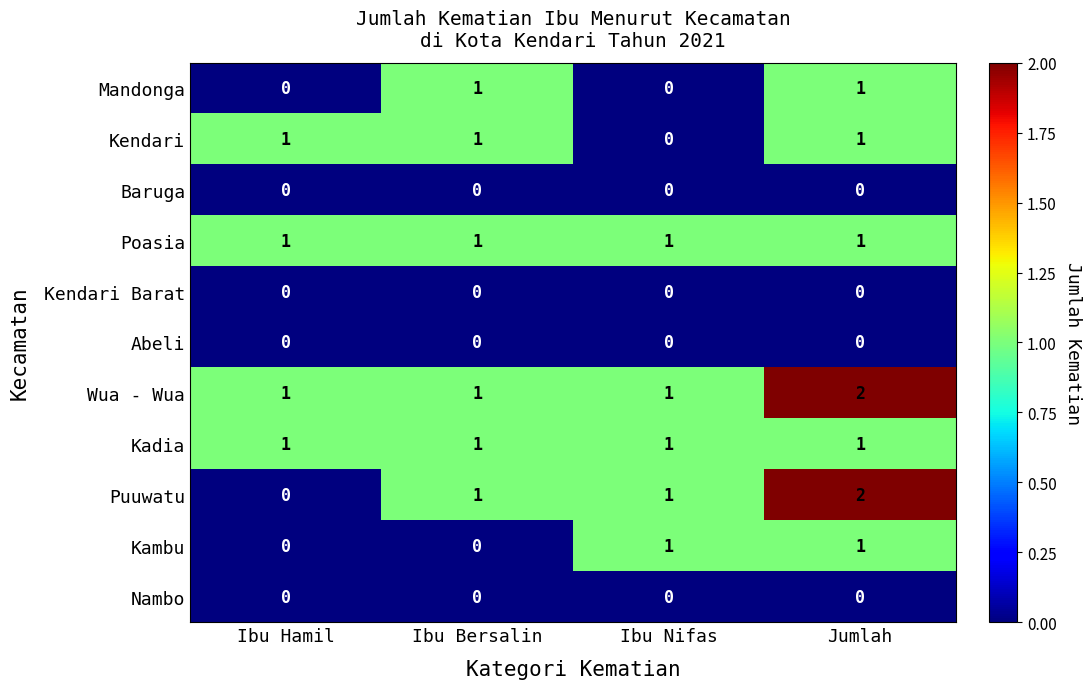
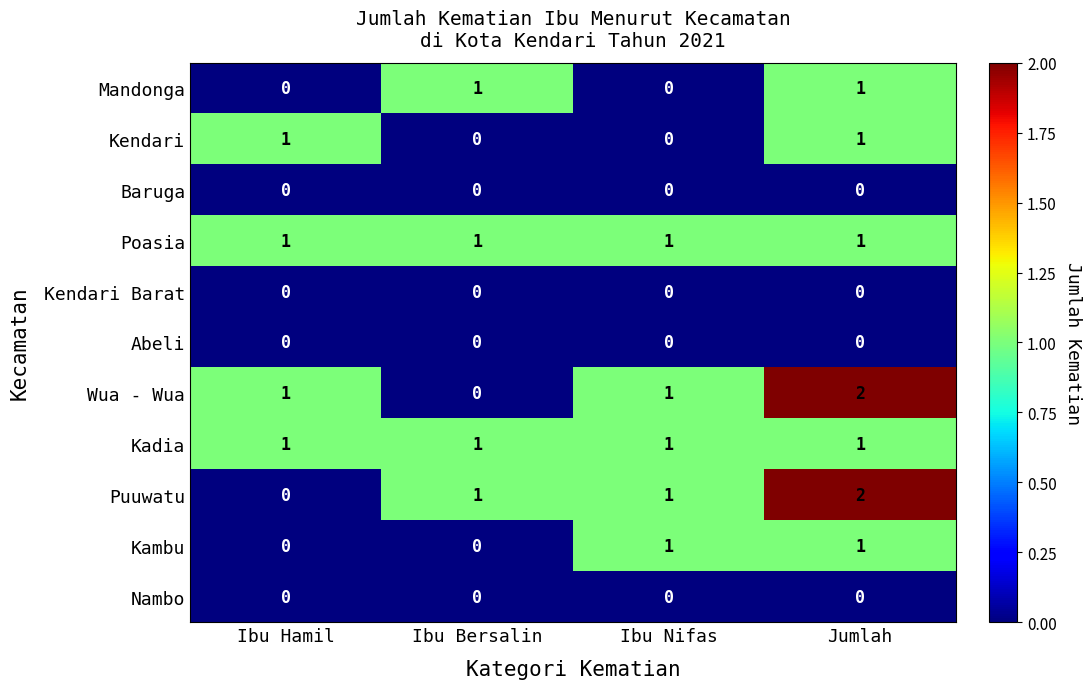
Kendari, Ibu Bersalin: 1 -> 0
Wua - Wua, Ibu Bersalin: 1 -> 0
